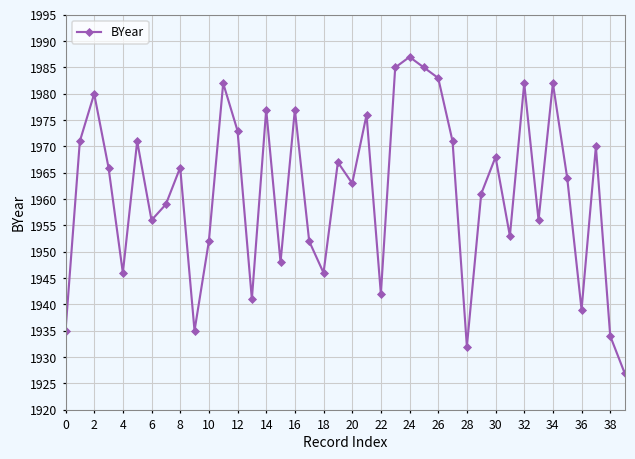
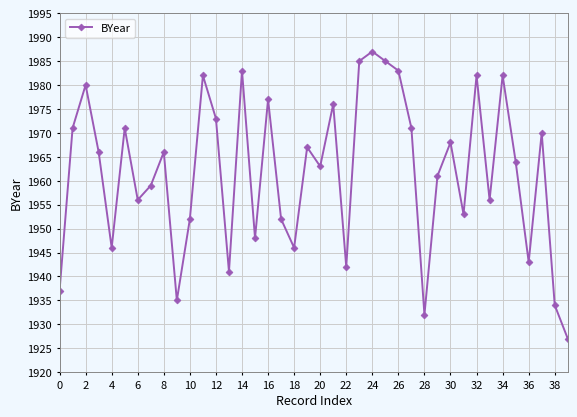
0: 1935 -> 1937
14: 1977 -> 1983
36: 1939 -> 1943
